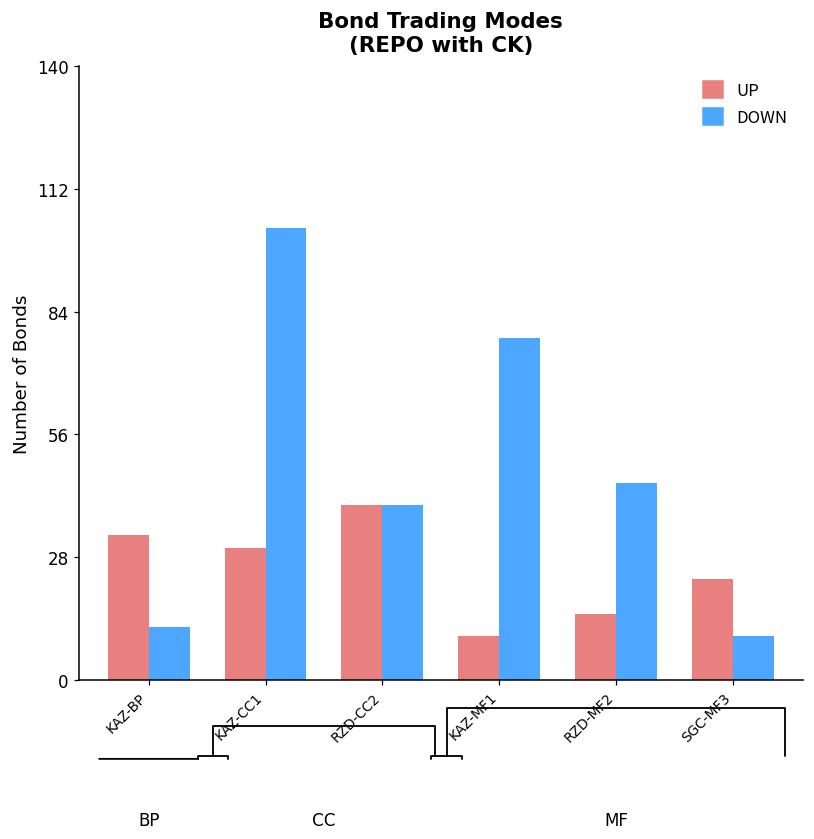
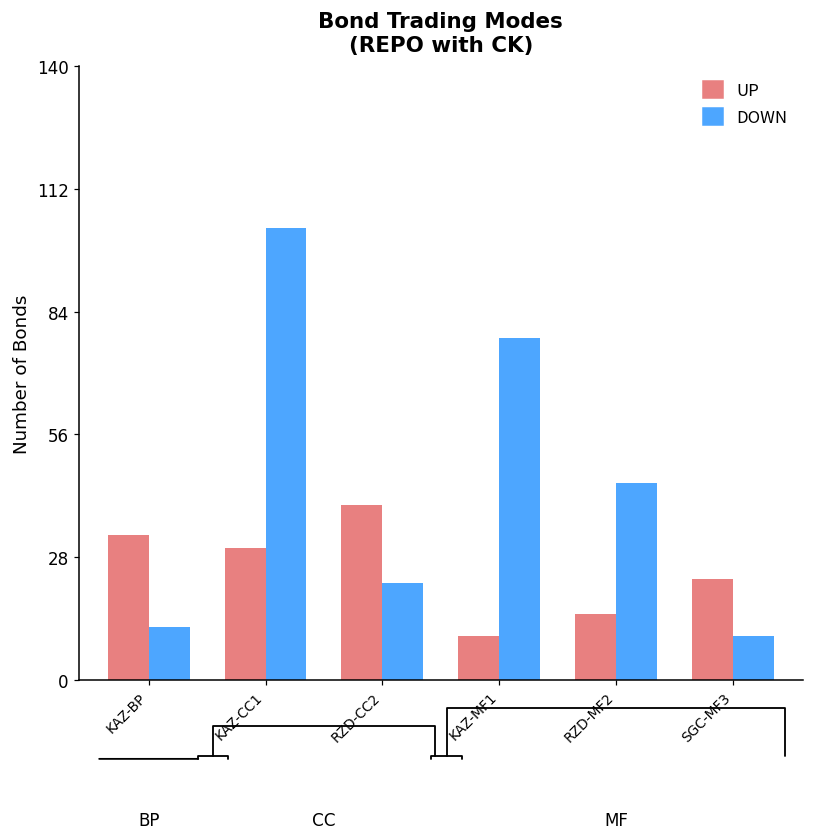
DOWN, RZD-CC2: 40 -> 22
